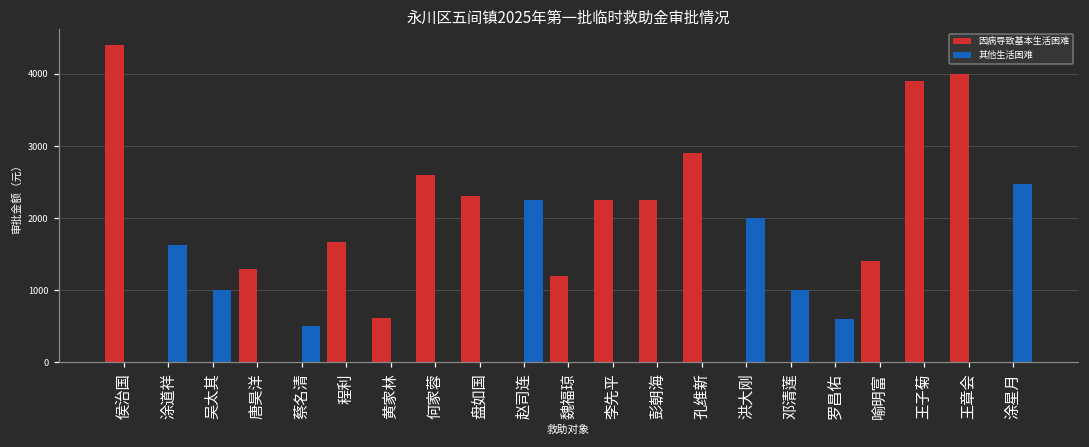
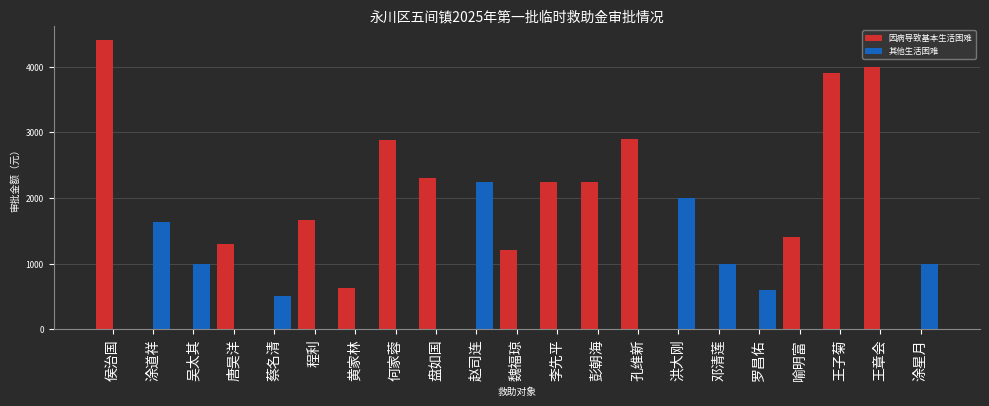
因病导致基本生活困难, 何家蓉: 2600 -> 2900
其他生活困难, 涂星月: 2500 -> 1000
